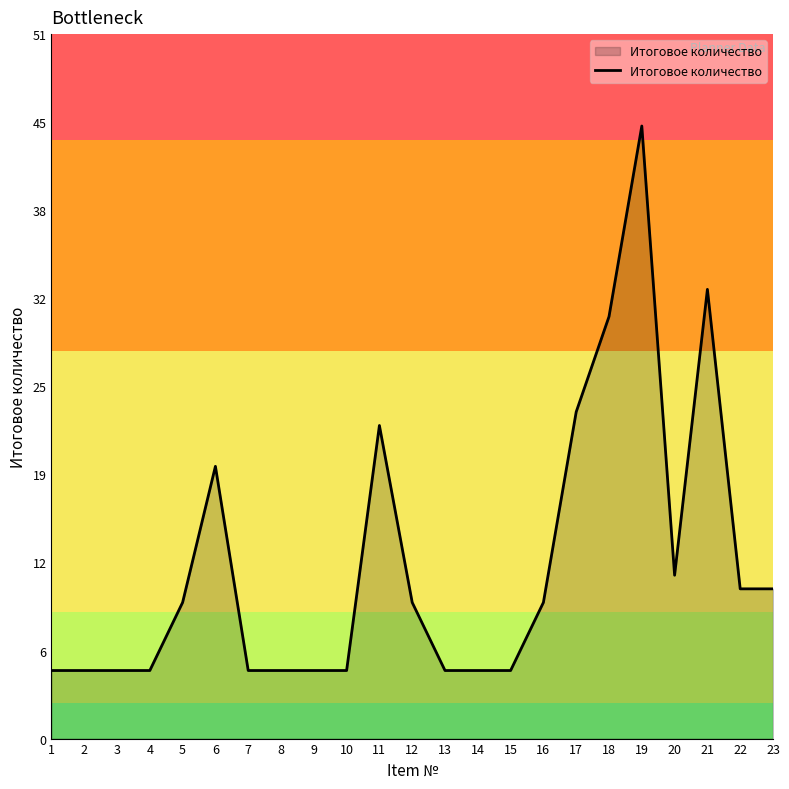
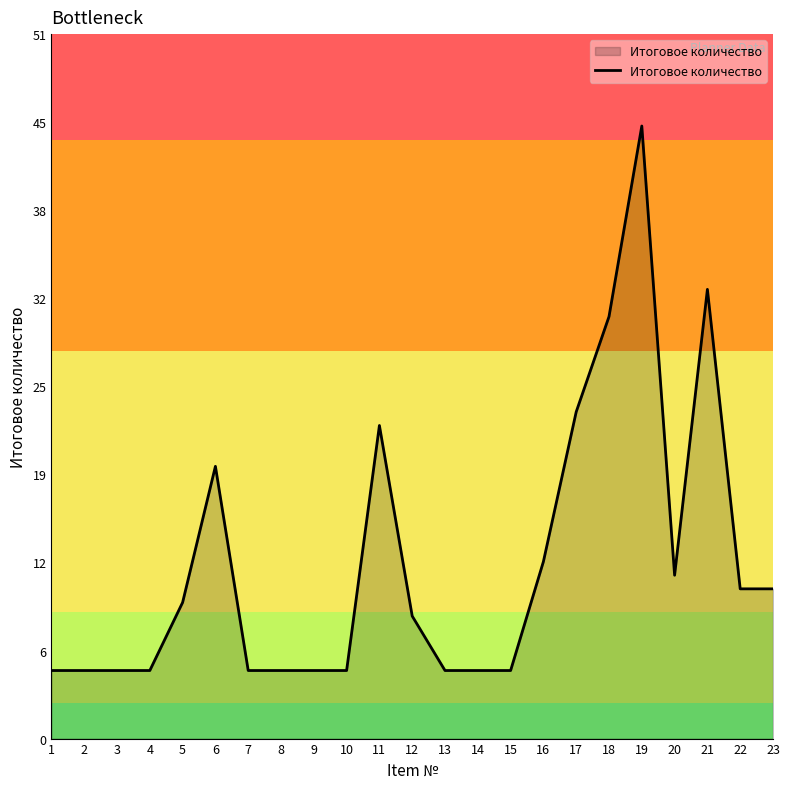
12: 10 -> 9
16: 10 -> 13
